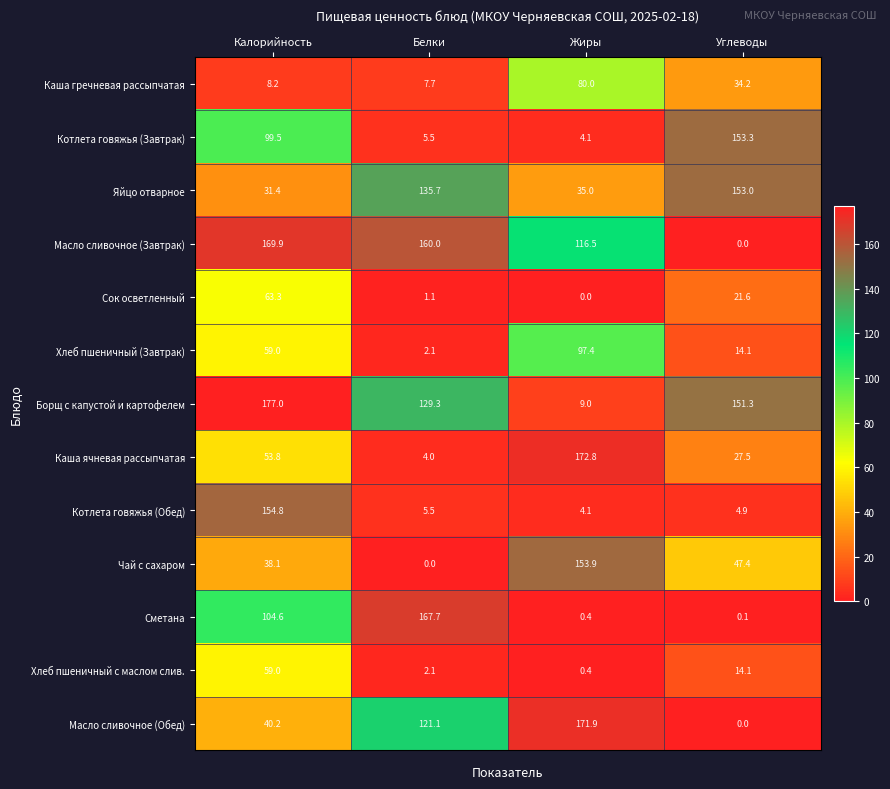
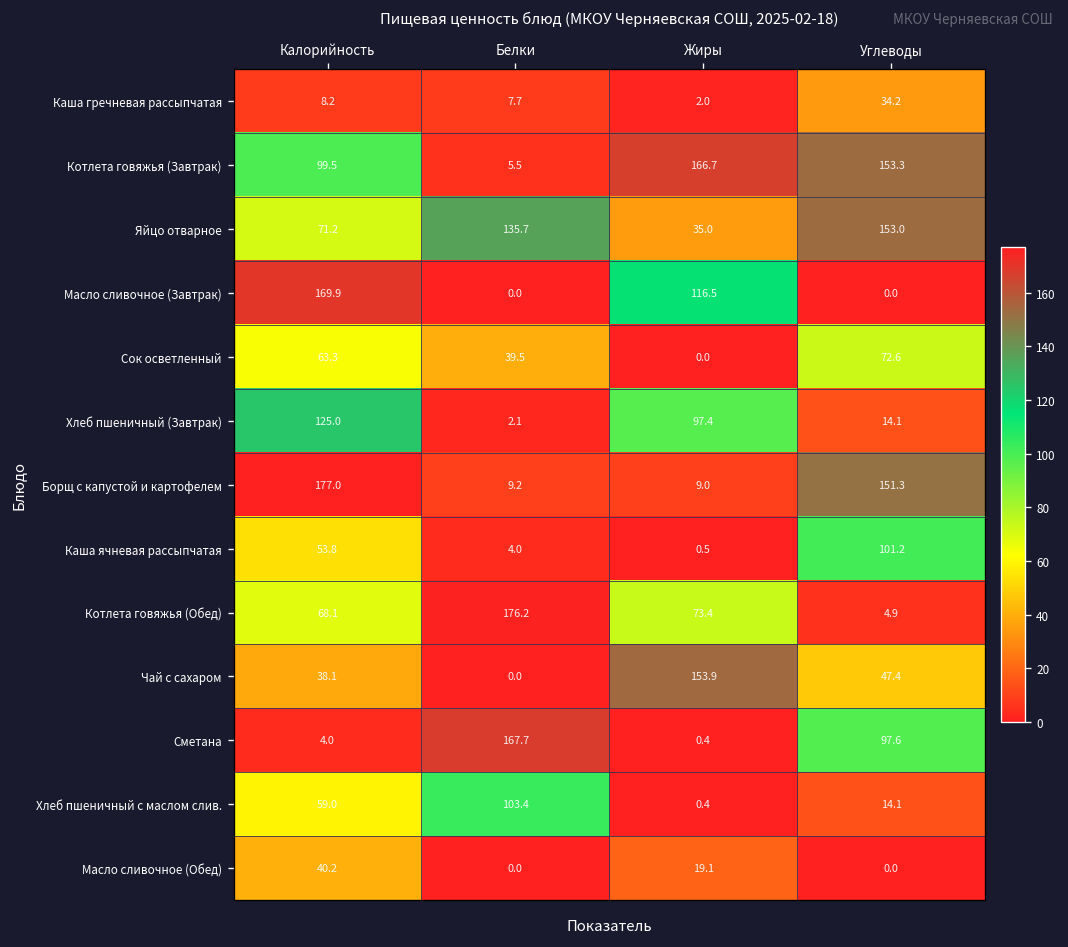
Каша гречневая рассыпчатая, Жиры: 80.0 -> 2.0
Котлета говяжья (Завтрак), Жиры: 4.1 -> 166.7
Яйцо отварное, Калорийность: 31.4 -> 71.2
Масло сливочное (Завтрак), Белки: 160.0 -> 0.0
Сок осветленный, Белки: 1.1 -> 39.5
Сок осветленный, Углеводы: 21.6 -> 72.6
Хлеб пшеничный (Завтрак), Калорийность: 59.0 -> 125.0
Борщ с капустой и картофелем, Белки: 129.3 -> 9.2
Каша ячневая рассыпчатая, Жиры: 172.8 -> 0.5
Каша ячневая рассыпчатая, Углеводы: 27.5 -> 101.2
Котлета говяжья (Обед), Калорийность: 154.8 -> 68.1
Котлета говяжья (Обед), Белки: 5.5 -> 176.2
Котлета говяжья (Обед), Жиры: 4.1 -> 73.4
Сметана, Калорийность: 104.6 -> 4.0
Сметана, Углеводы: 0.1 -> 97.6
Хлеб пшеничный с маслом слив., Белки: 2.1 -> 103.4
Масло сливочное (Обед), Белки: 121.1 -> 0.0
Масло сливочное (Обед), Жиры: 171.9 -> 19.1
